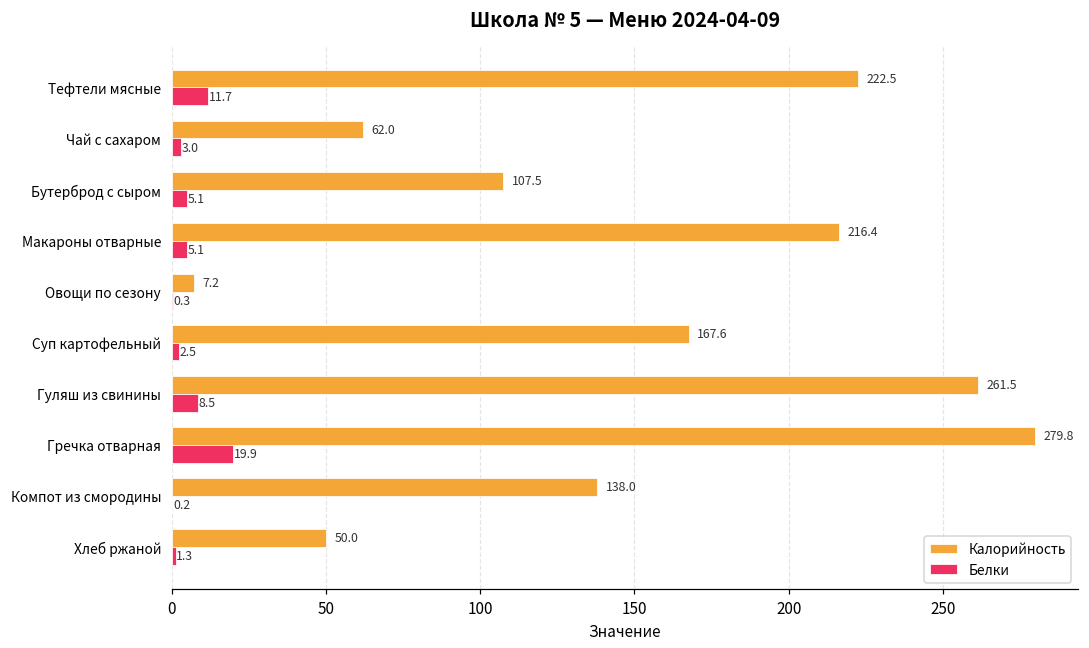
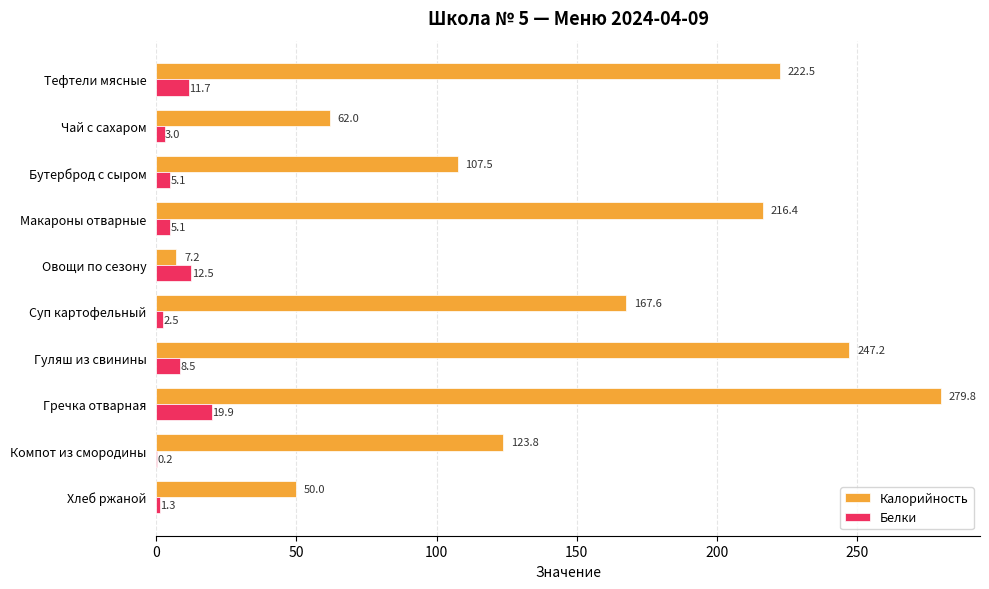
Белки, Овощи по сезону: 0.3 -> 12.5
Калорийность, Гуляш из свинины: 261.5 -> 247.2
Калорийность, Компот из смородины: 138.0 -> 123.8
